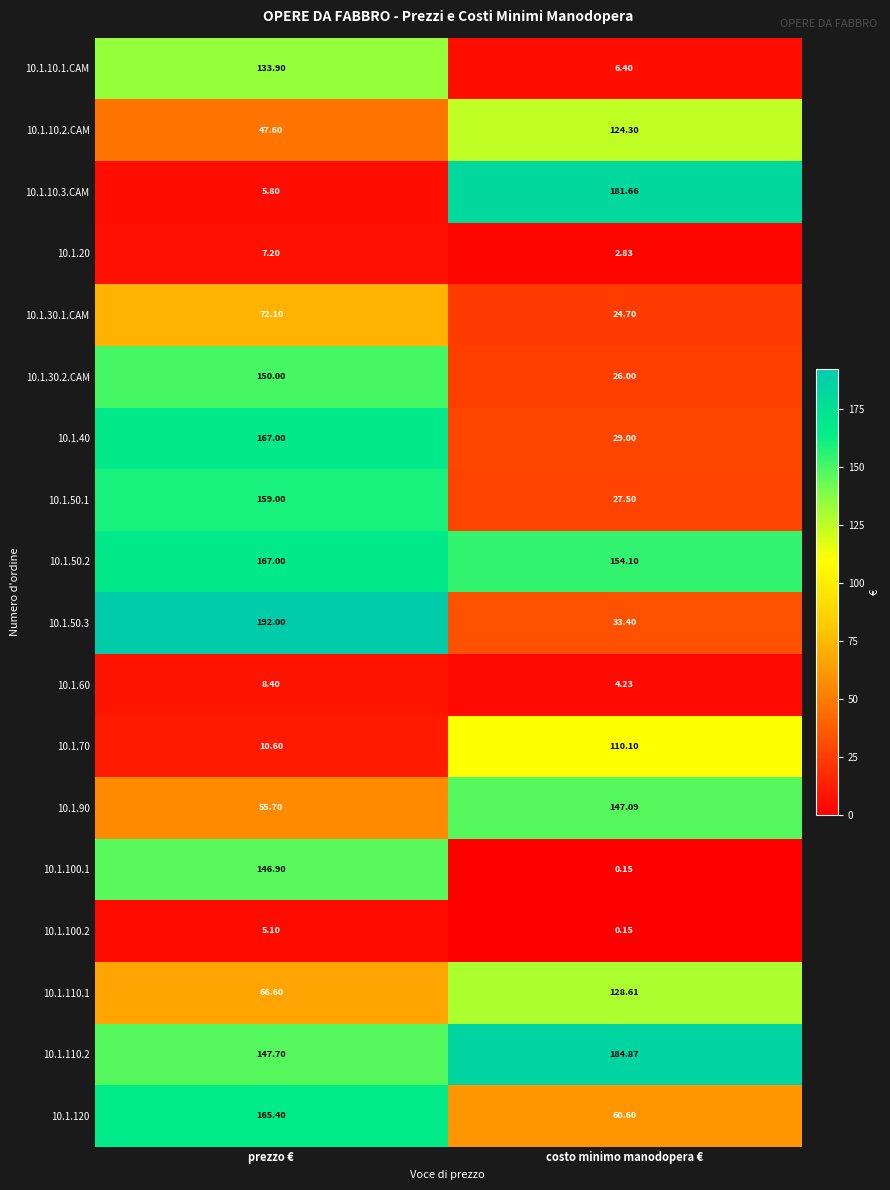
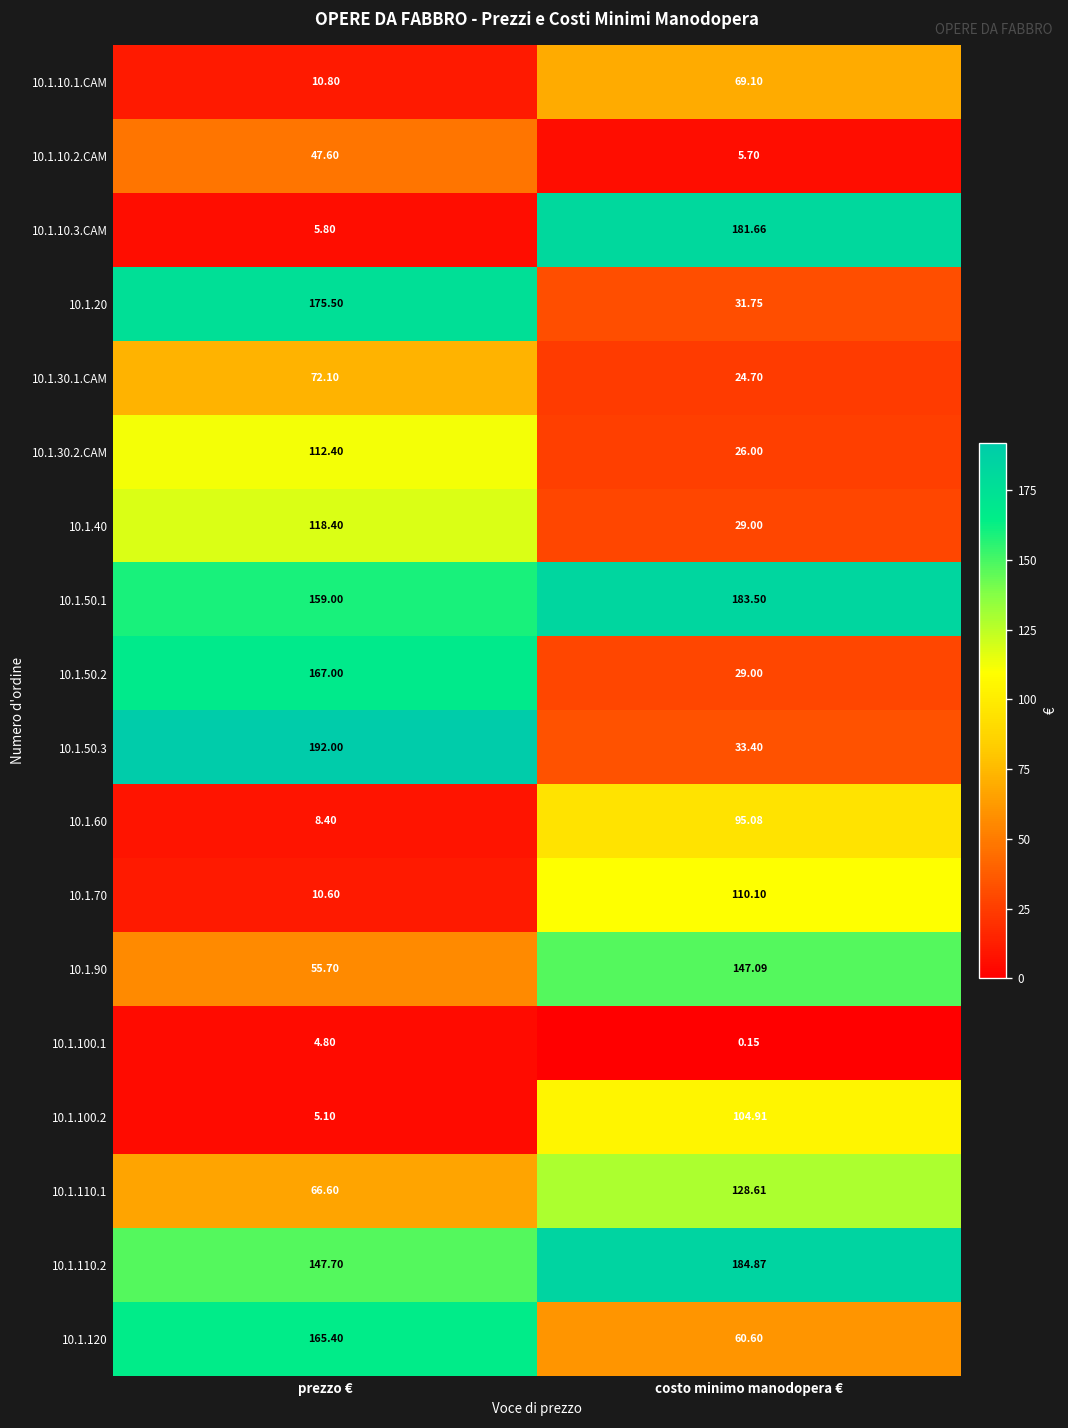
10.1.10.1.CAM, prezzo €: 133.90 -> 10.80
10.1.10.1.CAM, costo minimo manodopera €: 6.40 -> 69.10
10.1.10.2.CAM, costo minimo manodopera €: 124.30 -> 5.70
10.1.20, prezzo €: 7.20 -> 175.50
10.1.20, costo minimo manodopera €: 2.83 -> 31.75
10.1.30.2.CAM, prezzo €: 150.00 -> 112.40
10.1.40, prezzo €: 167.00 -> 118.40
10.1.50.1, costo minimo manodopera €: 27.50 -> 183.50
10.1.50.2, costo minimo manodopera €: 154.10 -> 29.00
10.1.60, costo minimo manodopera €: 4.23 -> 95.08
10.1.100.1, prezzo €: 146.90 -> 4.80
10.1.100.2, costo minimo manodopera €: 0.15 -> 104.91
